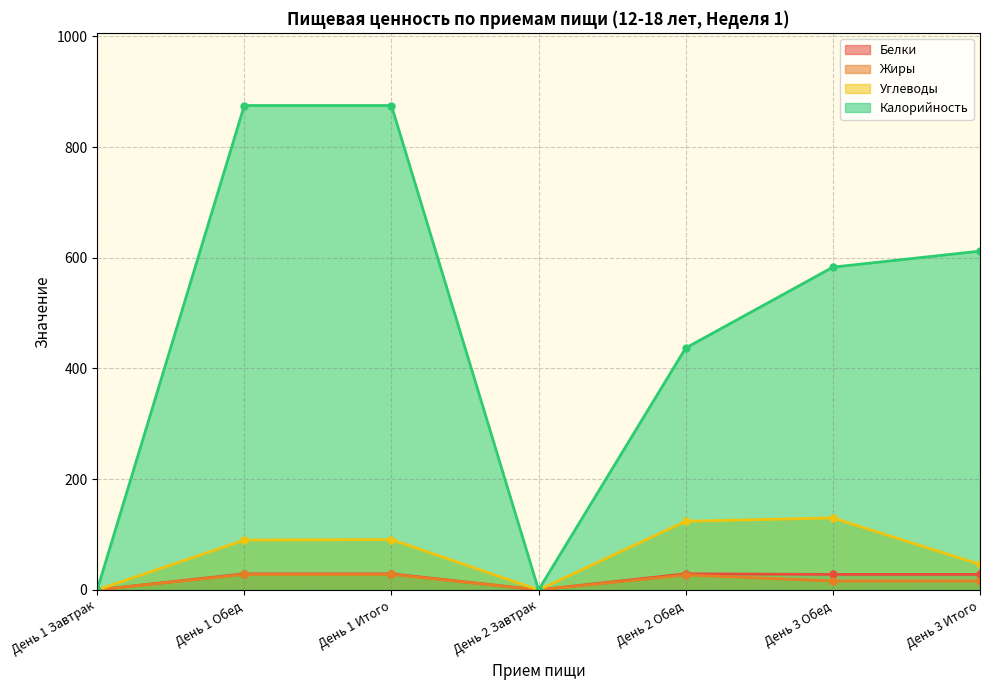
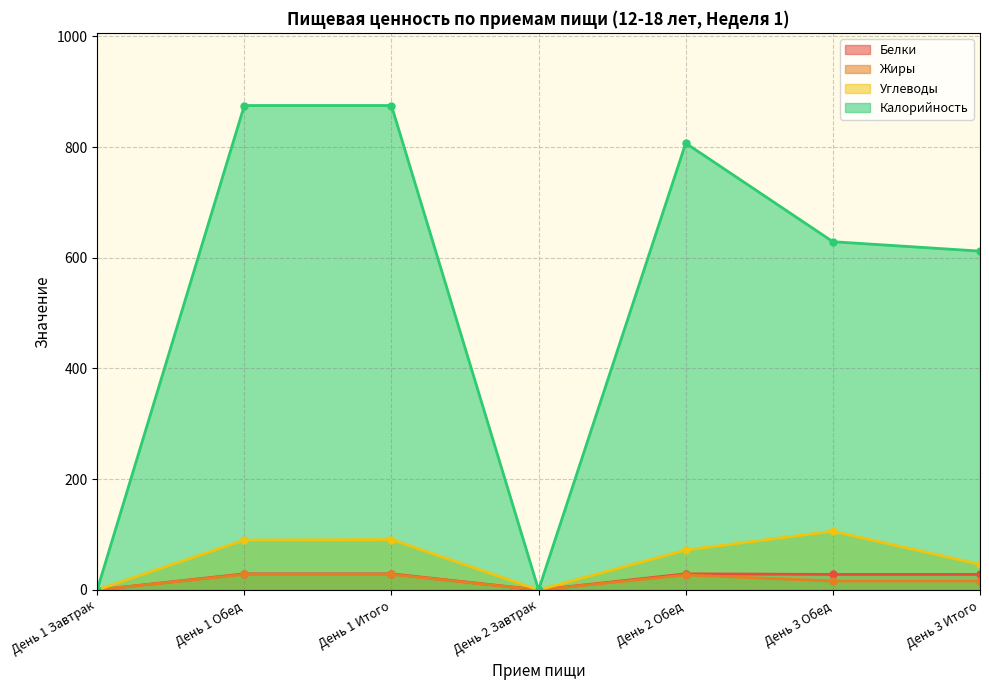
Углеводы, День 2 Обед: 120 -> 70
Калорийность, День 2 Обед: 440 -> 810
Углеводы, День 3 Обед: 130 -> 110
Калорийность, День 3 Обед: 580 -> 630
